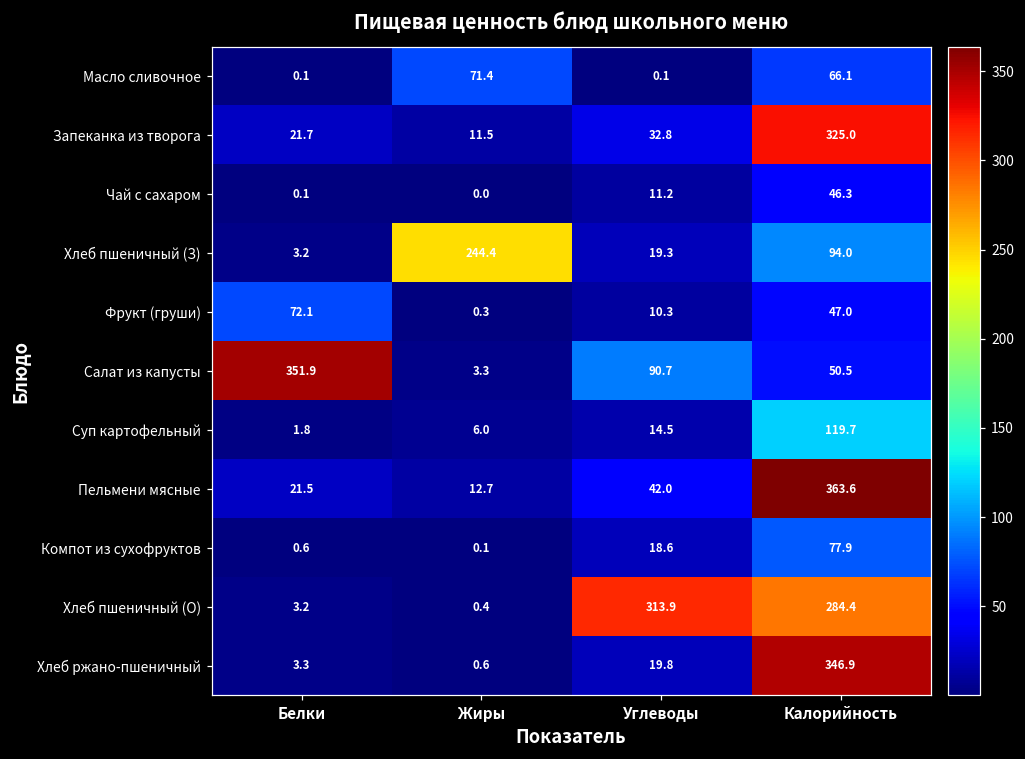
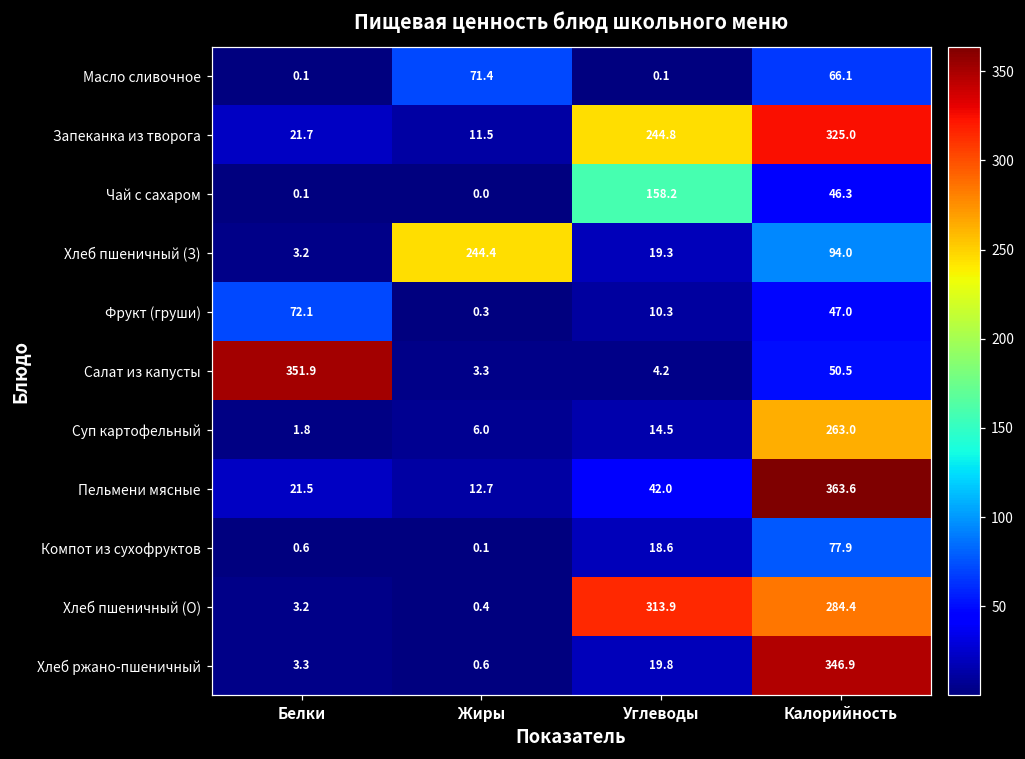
Запеканка из творога, Углеводы: 32.8 -> 244.8
Чай с сахаром, Углеводы: 11.2 -> 158.2
Салат из капусты, Углеводы: 90.7 -> 4.2
Суп картофельный, Калорийность: 119.7 -> 263.0
